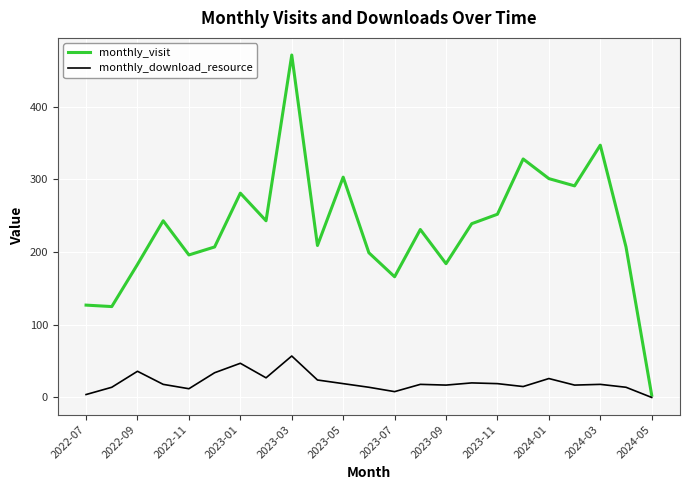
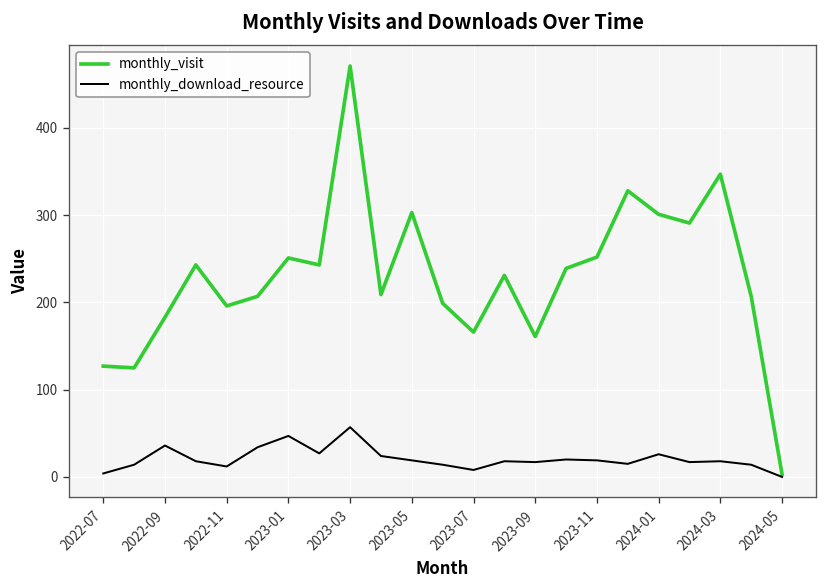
monthly_visit, 2023-01: 280 -> 250
monthly_visit, 2023-09: 180 -> 160
